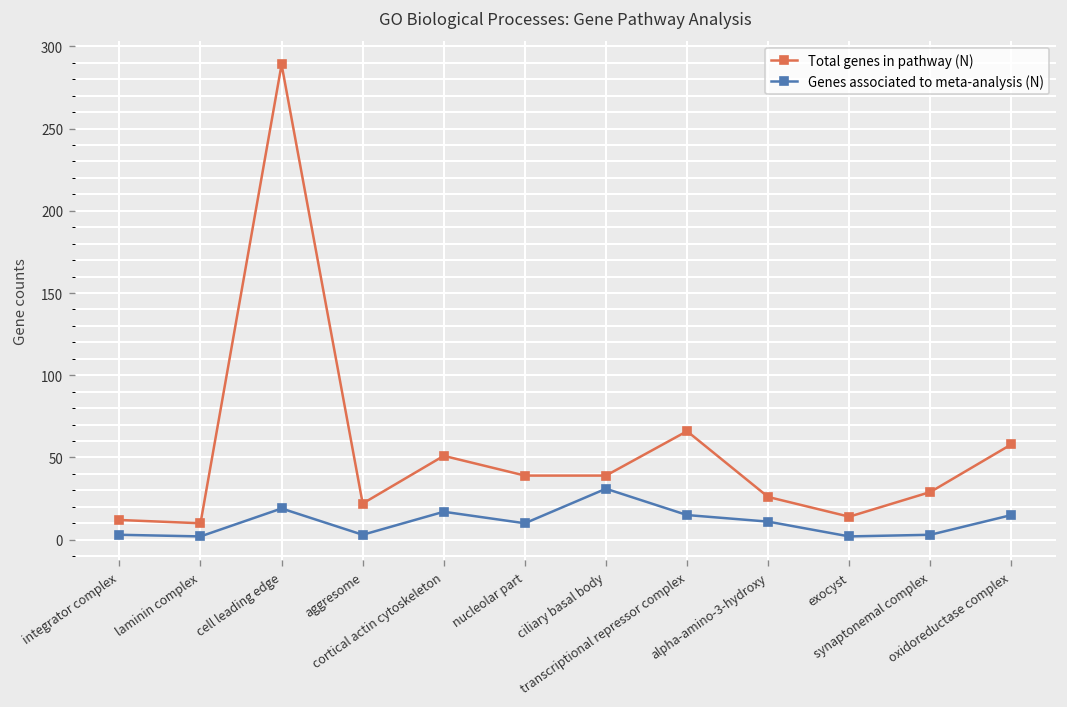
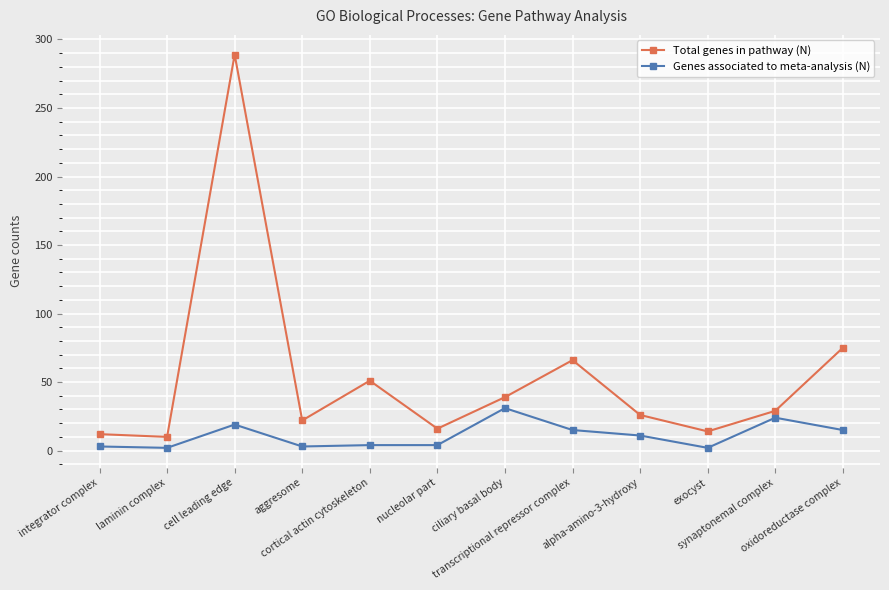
Genes associated to meta-analysis (N), cortical actin cytoskeleton: 17 -> 4
Total genes in pathway (N), nucleolar part: 39 -> 16
Genes associated to meta-analysis (N), nucleolar part: 10 -> 4
Genes associated to meta-analysis (N), synaptonemal complex: 3 -> 24
Total genes in pathway (N), oxidoreductase complex: 58 -> 75
